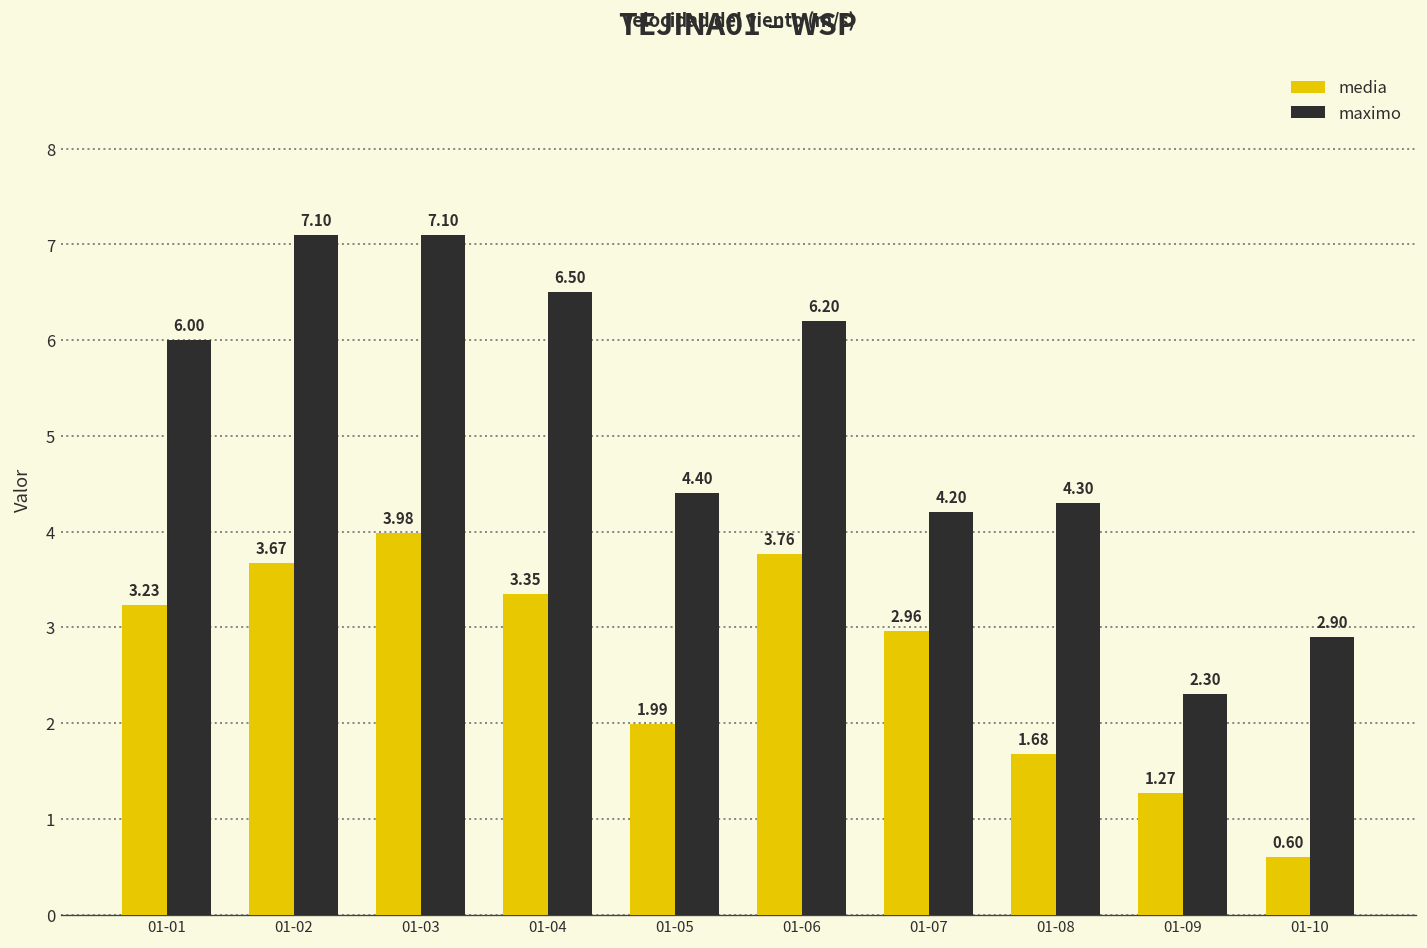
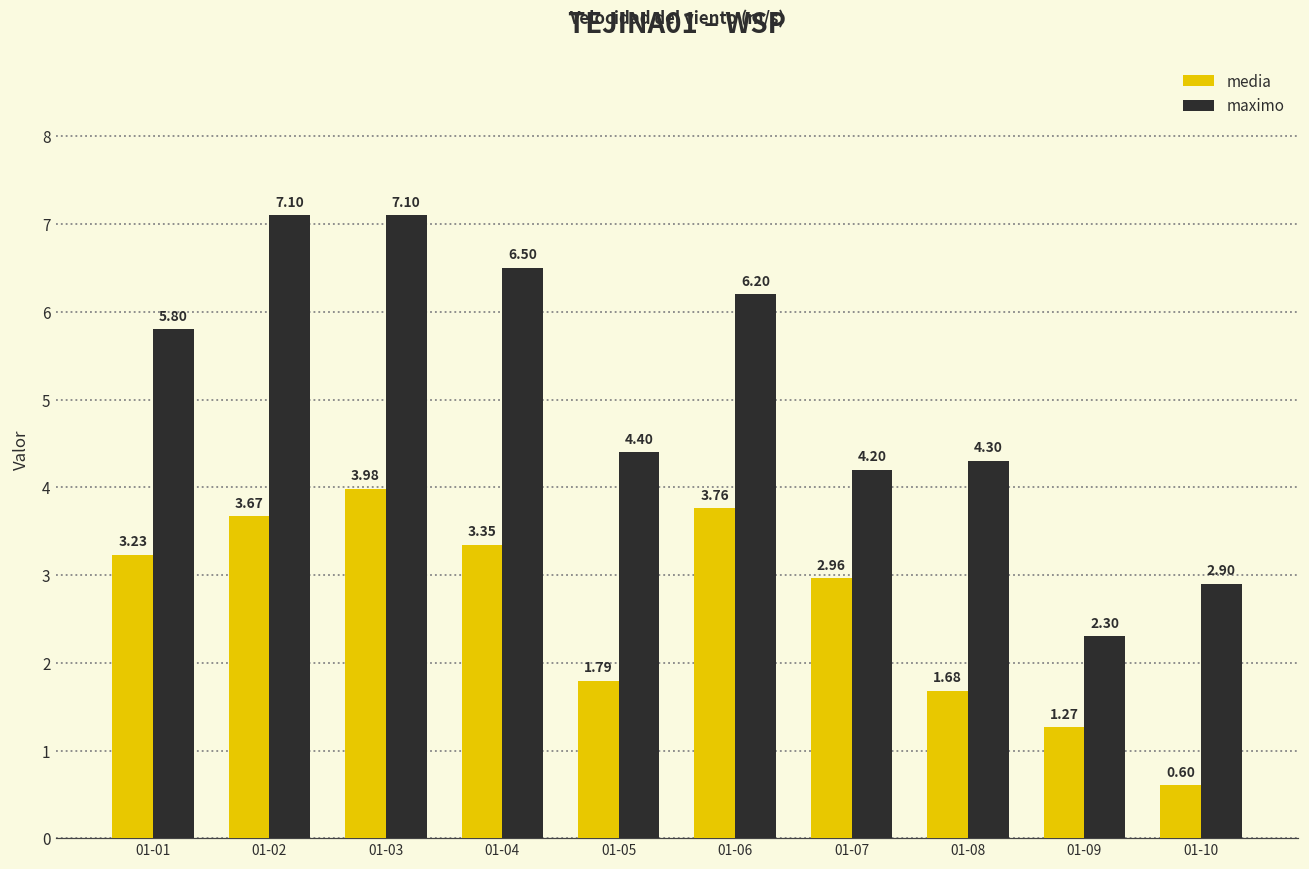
maximo, 01-01: 6.00 -> 5.80
media, 01-05: 1.99 -> 1.79
